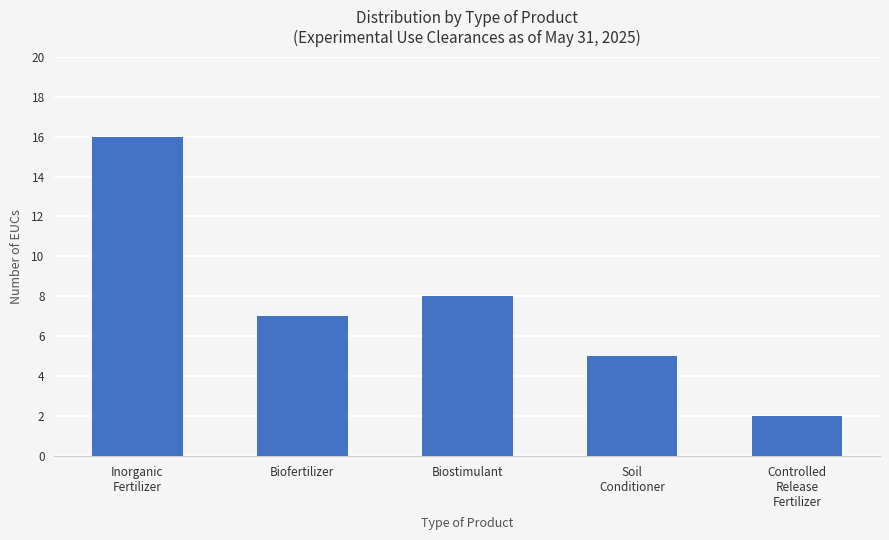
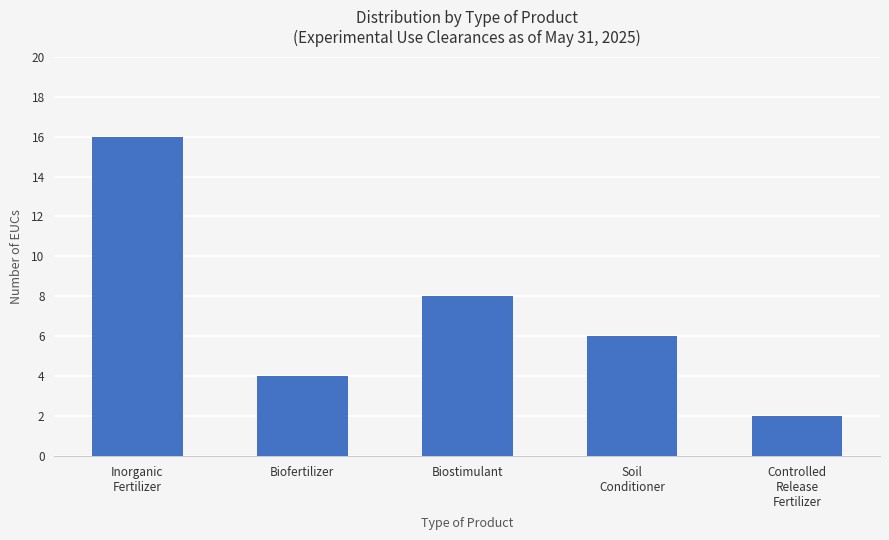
Biofertilizer: 7 -> 4
Soil Conditioner: 5 -> 6
